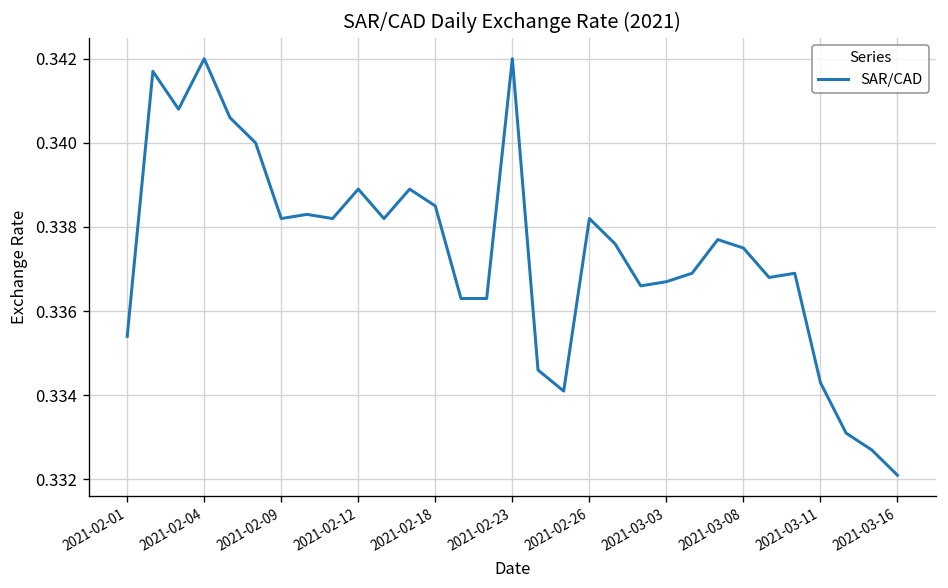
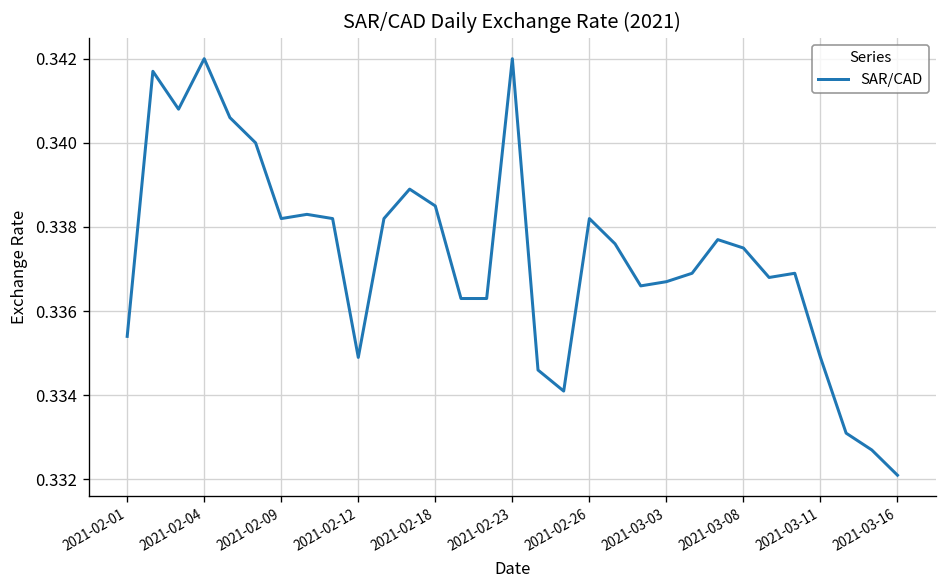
2021-02-12: 0.3389 -> 0.3349
2021-03-11: 0.3343 -> 0.3349
